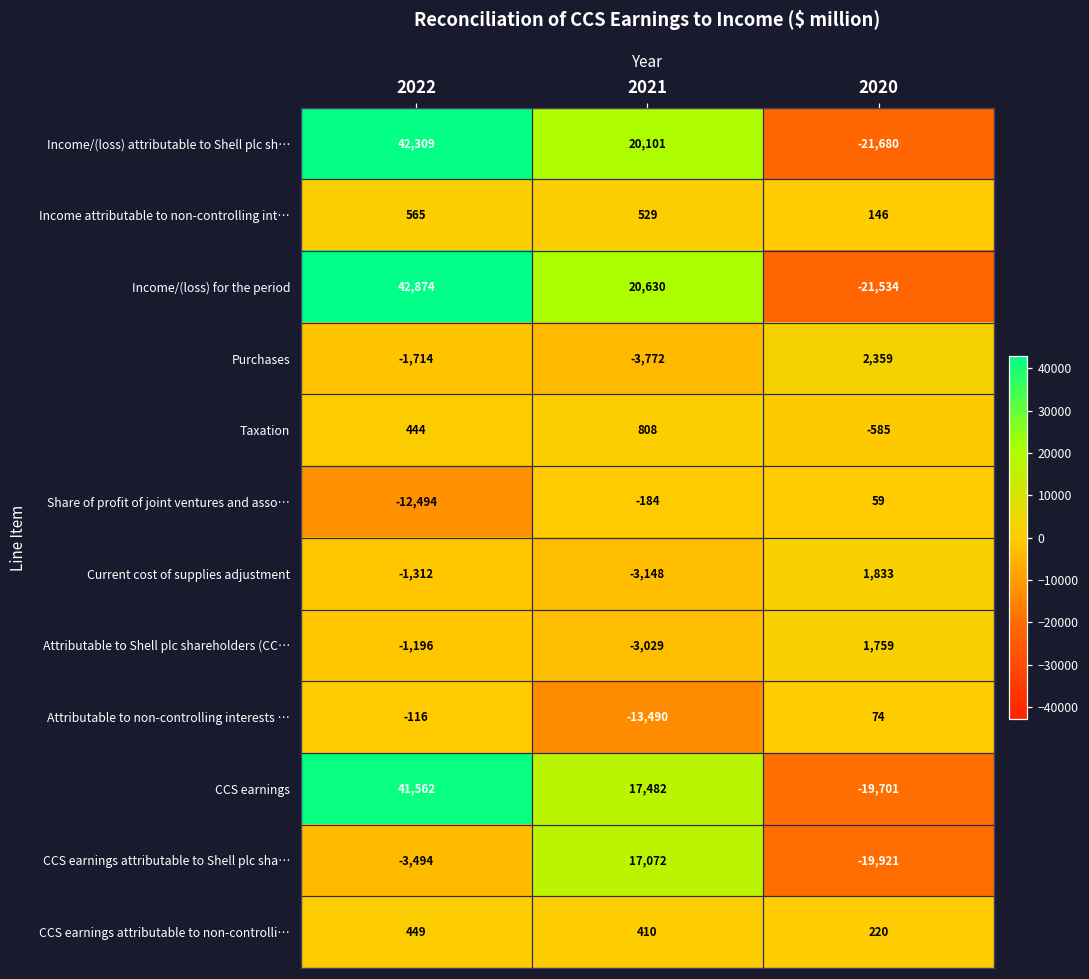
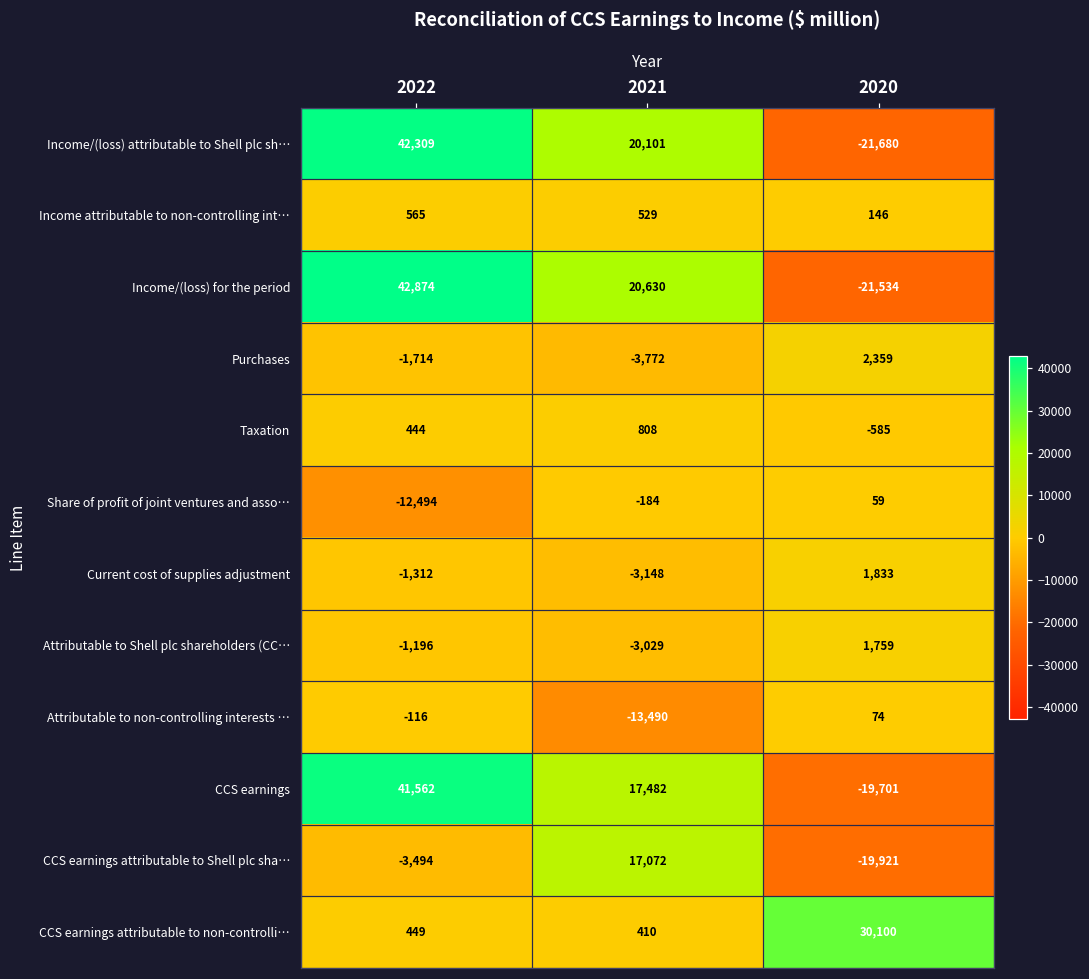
CCS earnings attributable to non-controlli…, 2020: 220 -> 30,100
